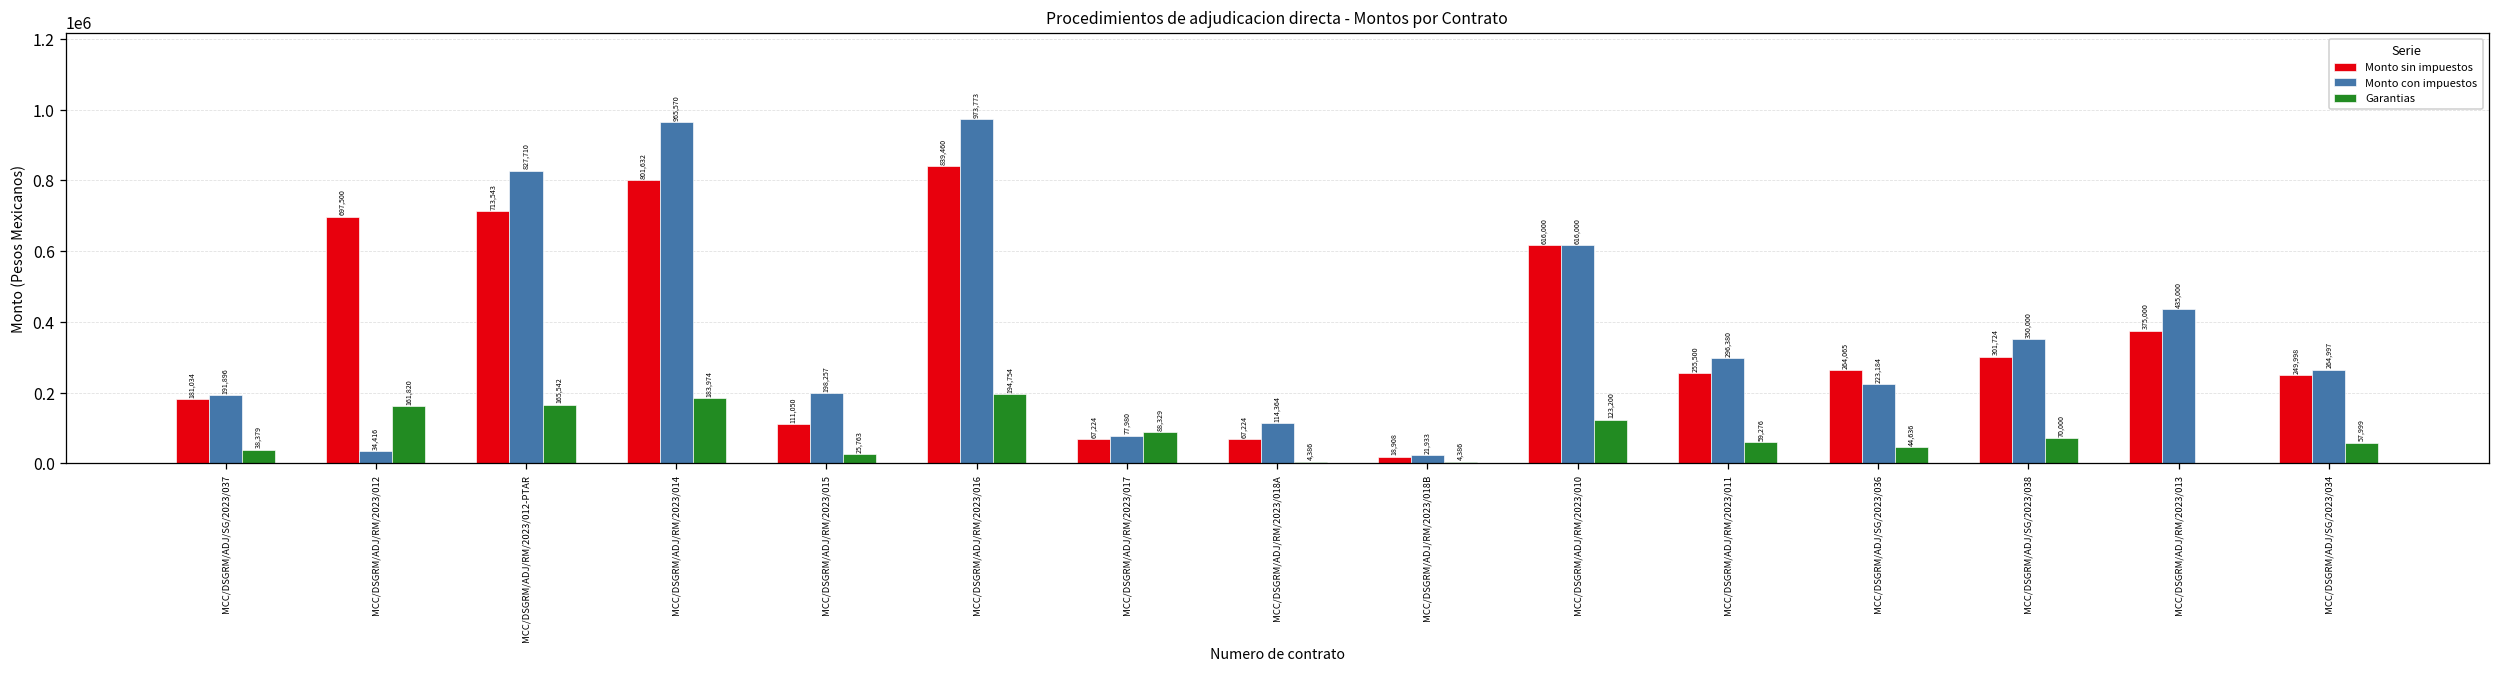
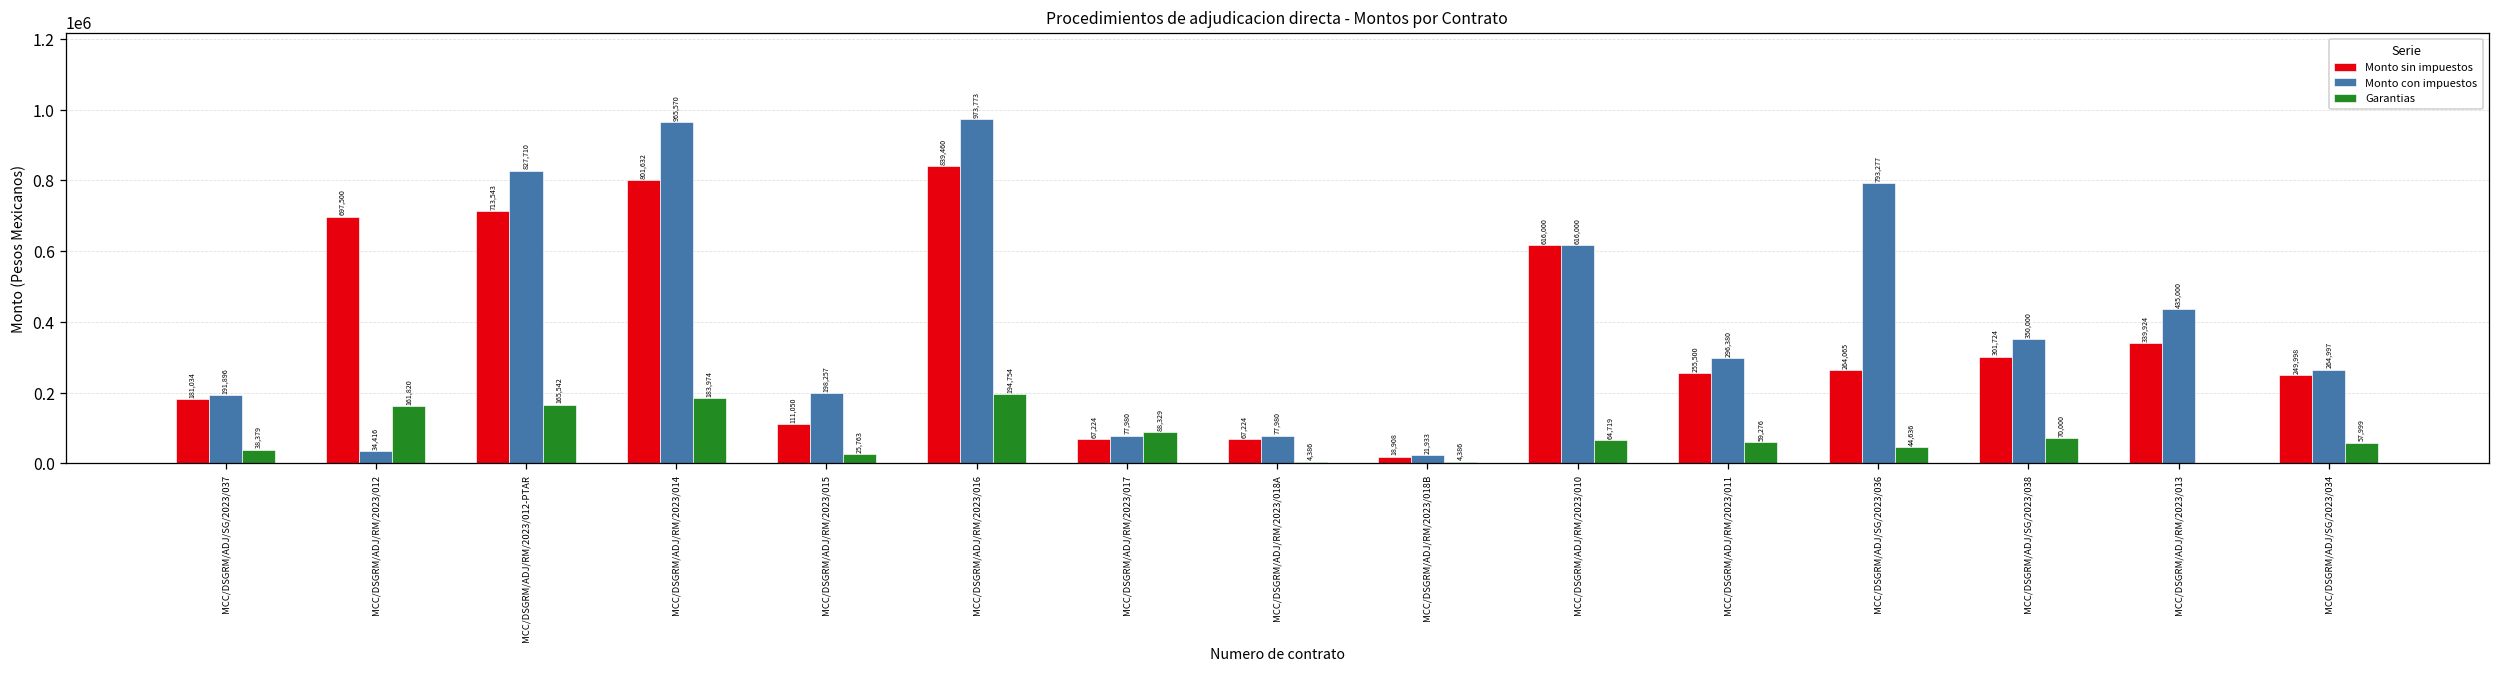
Monto con impuestos, MCC/DSGRM/ADJ/RM/2023/018A: 114,364 -> 77,980
Garantias, MCC/DSGRM/ADJ/RM/2023/010: 123,200 -> 64,719
Monto con impuestos, MCC/DSGRM/ADJ/SG/2023/036: 223,184 -> 793,277
Monto sin impuestos, MCC/DSGRM/ADJ/RM/2023/013: 375,000 -> 339,924
